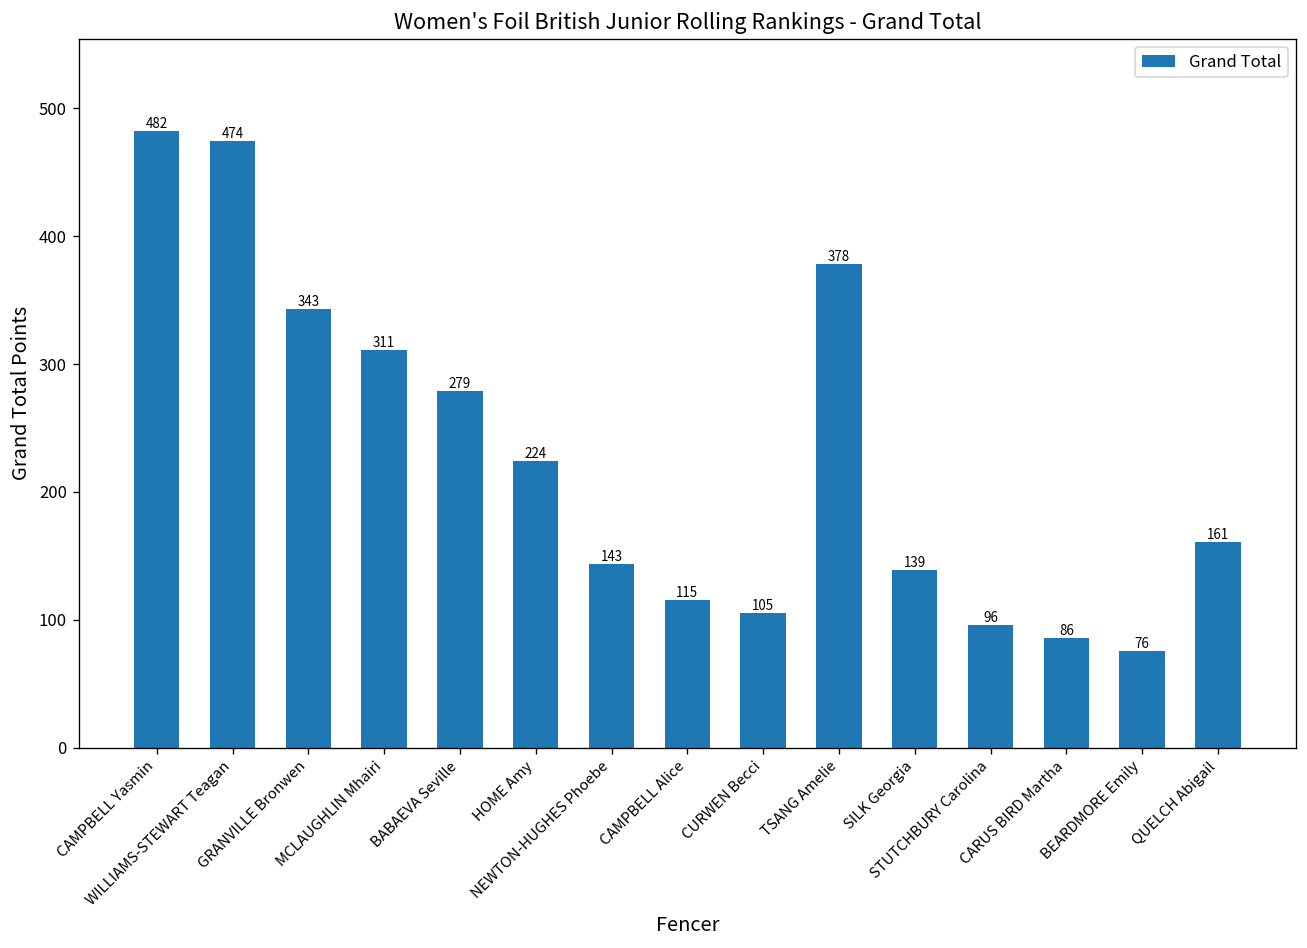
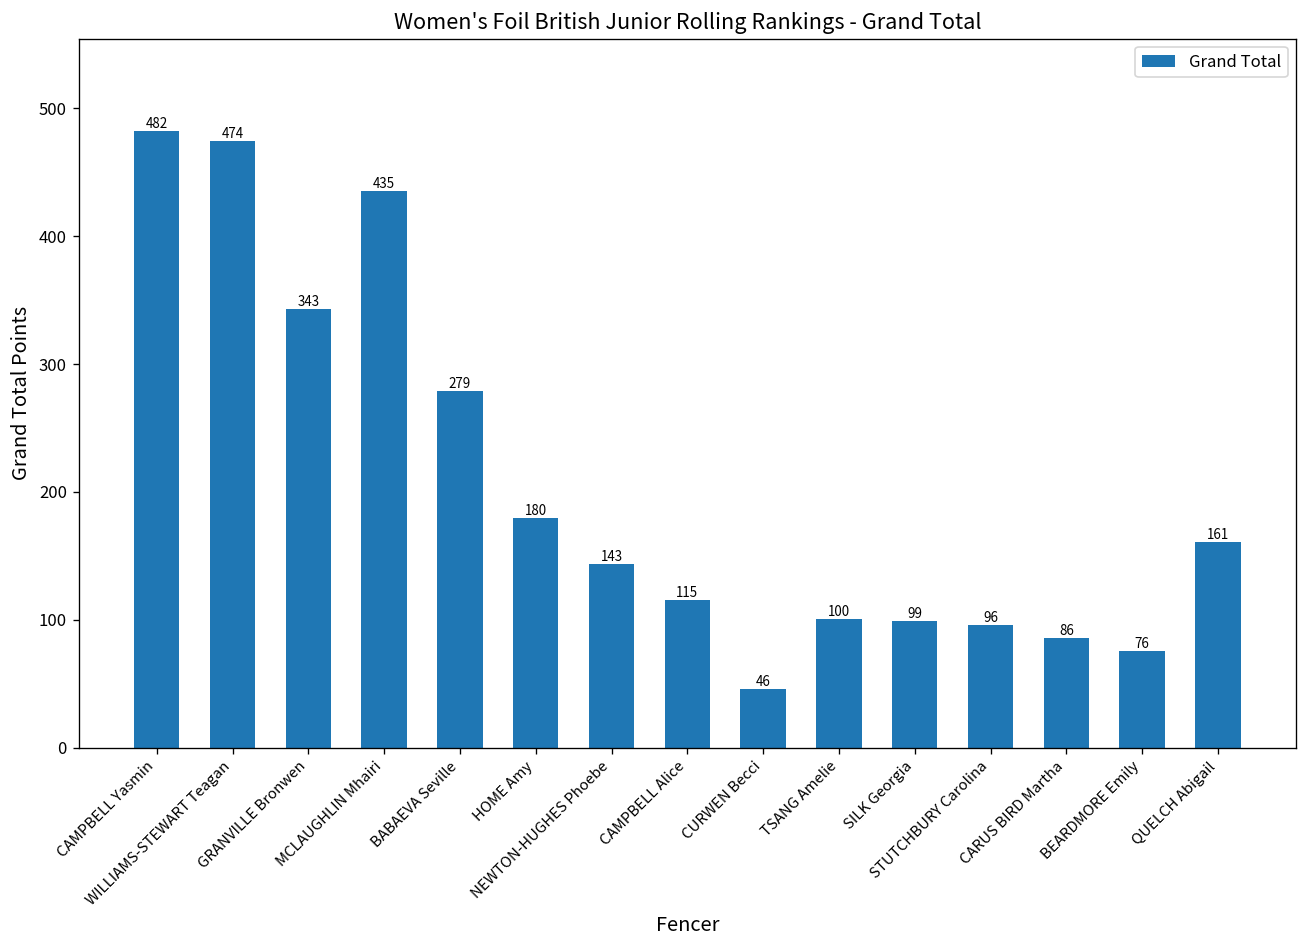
MCLAUGHLIN Mhairi: 311 -> 435
HOME Amy: 224 -> 180
CURWEN Becci: 105 -> 46
TSANG Amelie: 378 -> 100
SILK Georgia: 139 -> 99
